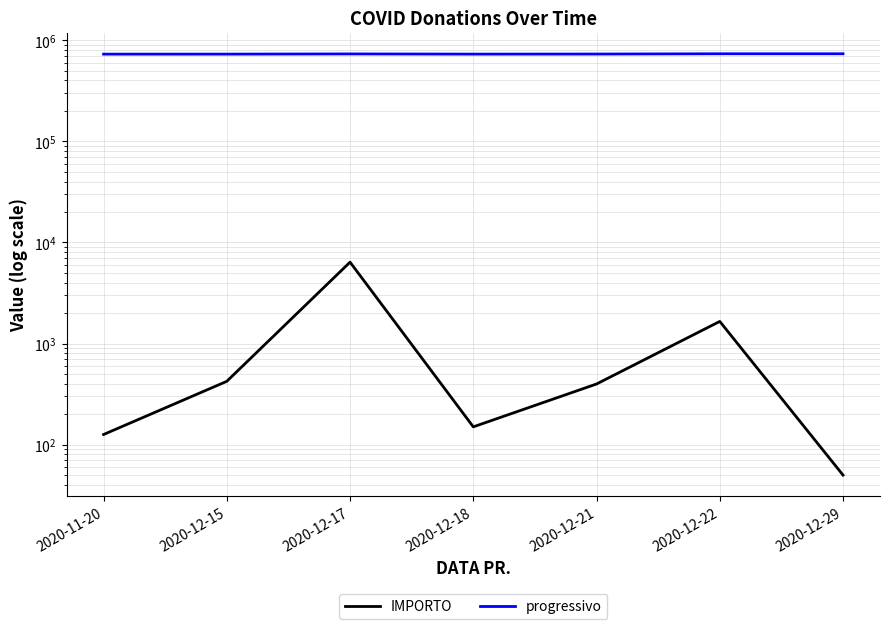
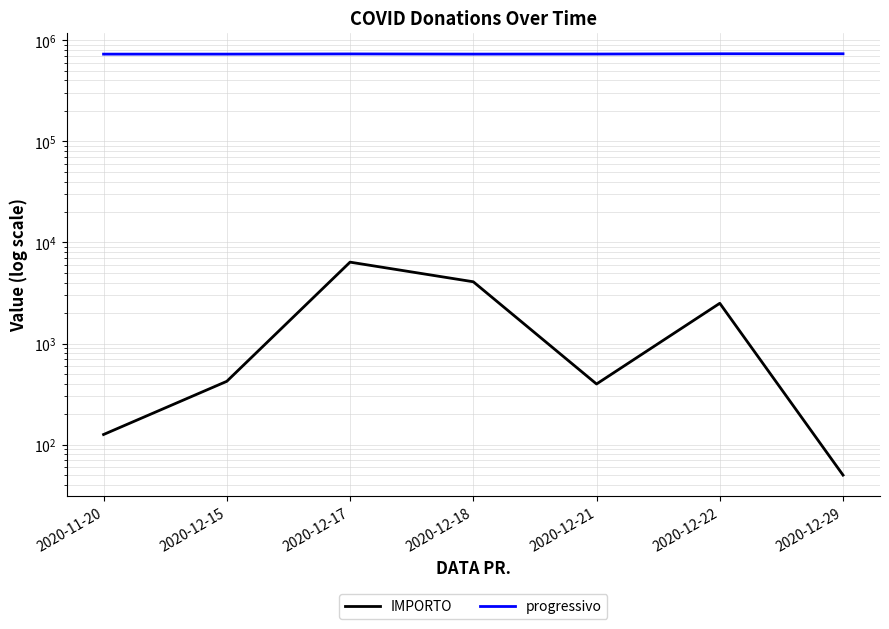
IMPORTO, 2020-12-18: 150 -> 4100
IMPORTO, 2020-12-22: 1700 -> 2500
